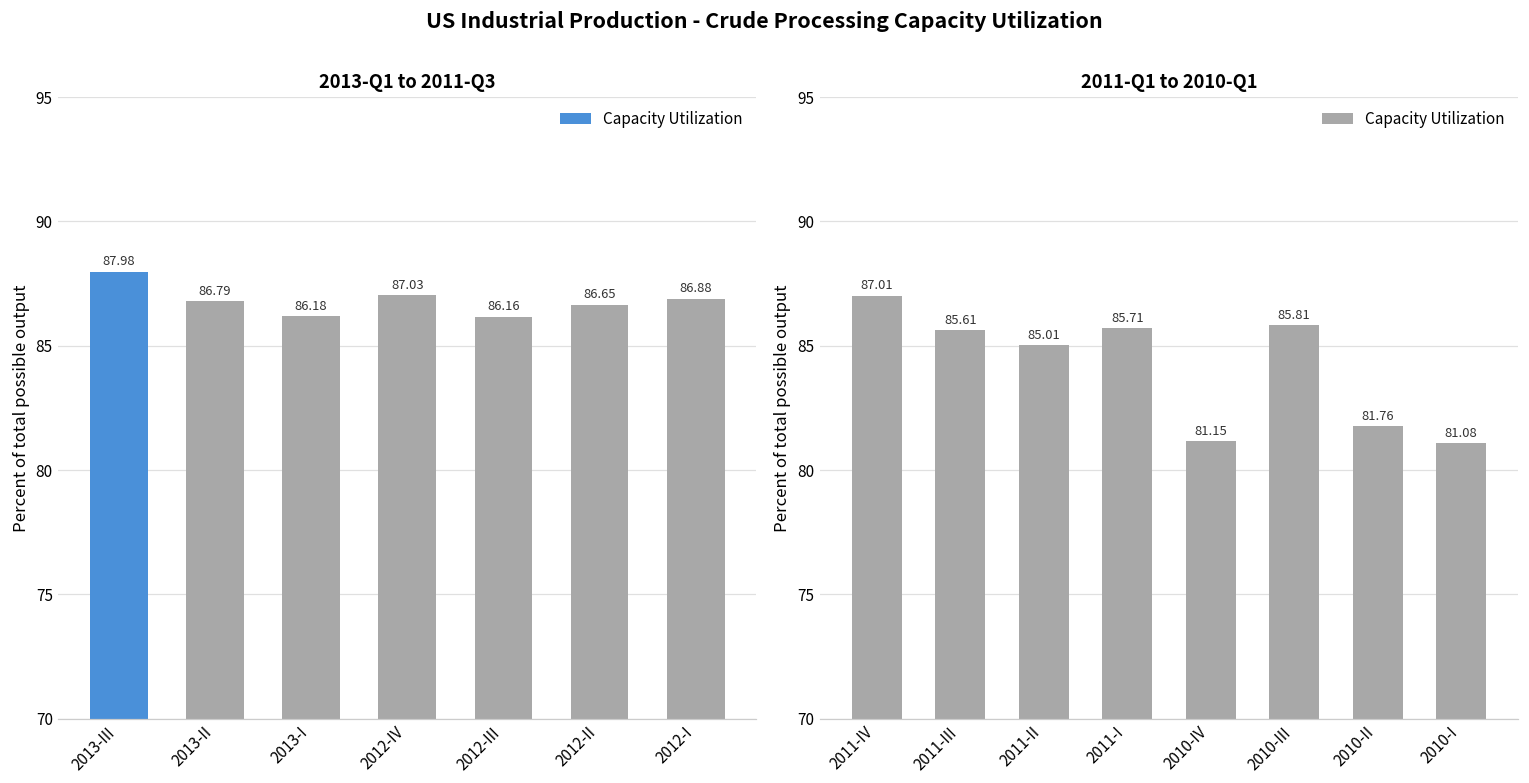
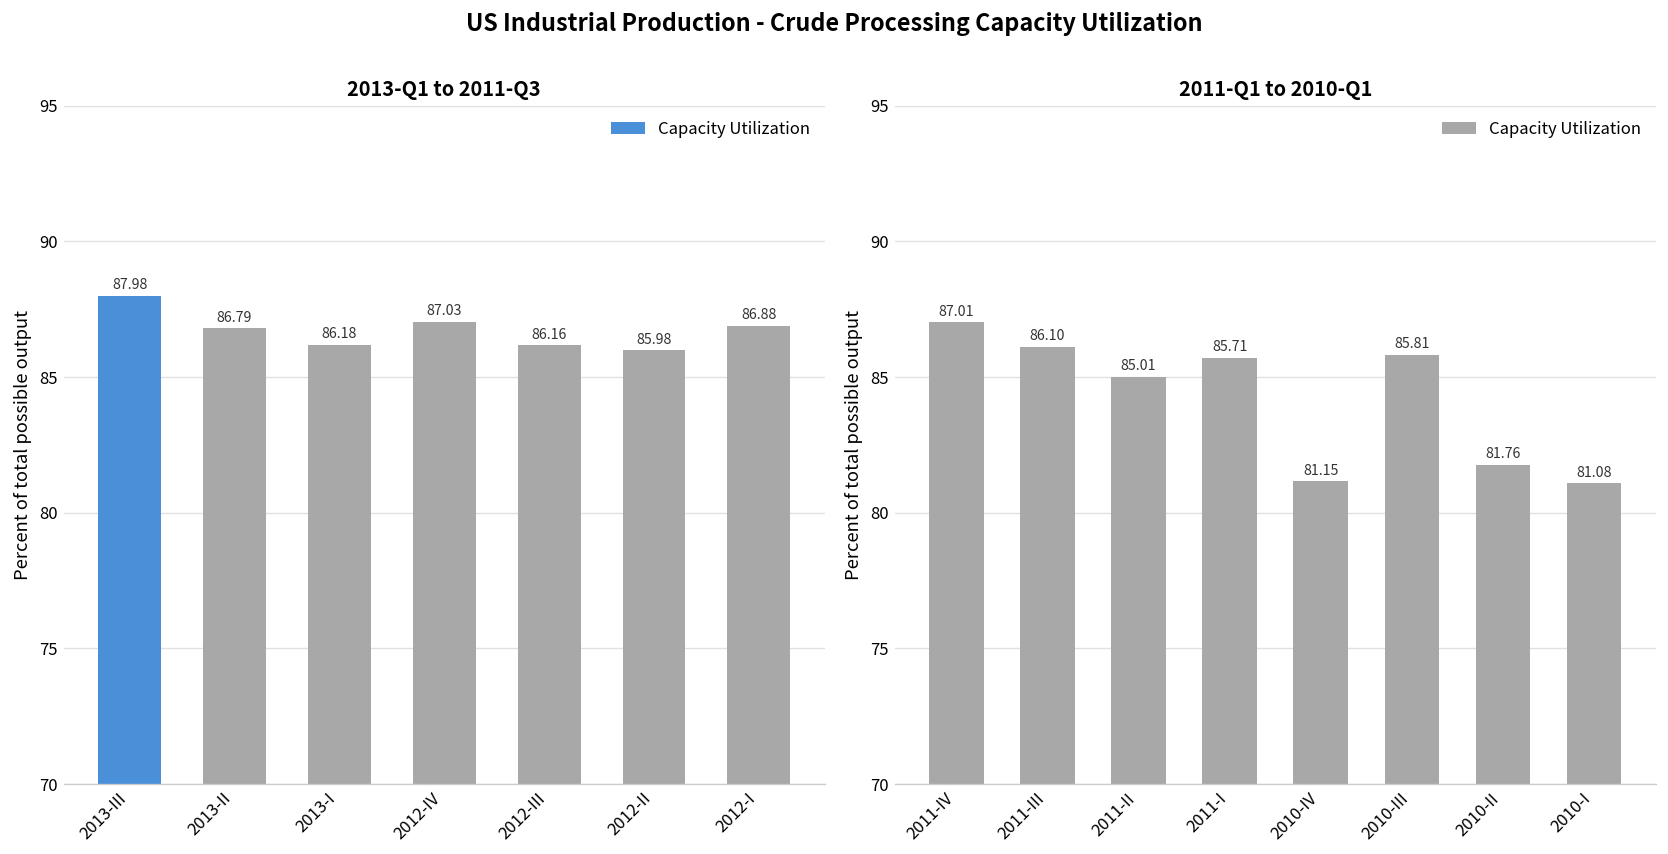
2013-Q1 to 2011-Q3, 2012-II: 86.65 -> 85.98
2011-Q1 to 2010-Q1, 2011-III: 85.61 -> 86.10
